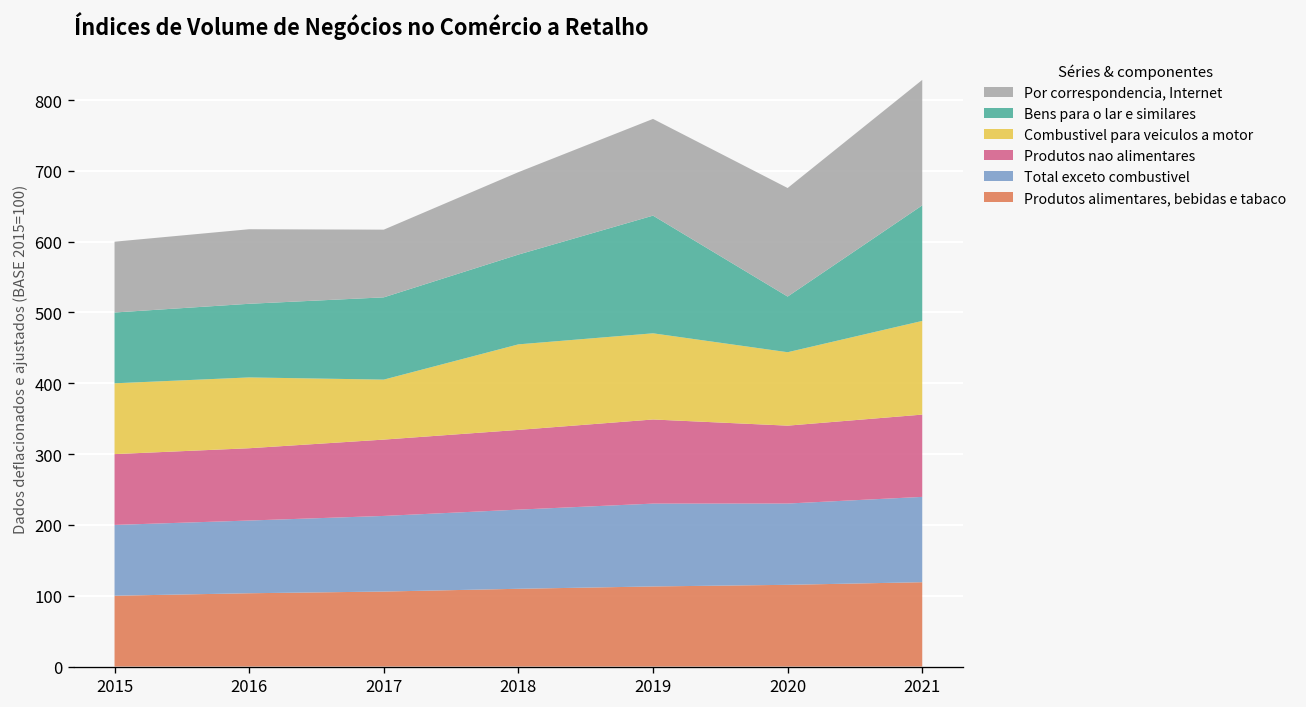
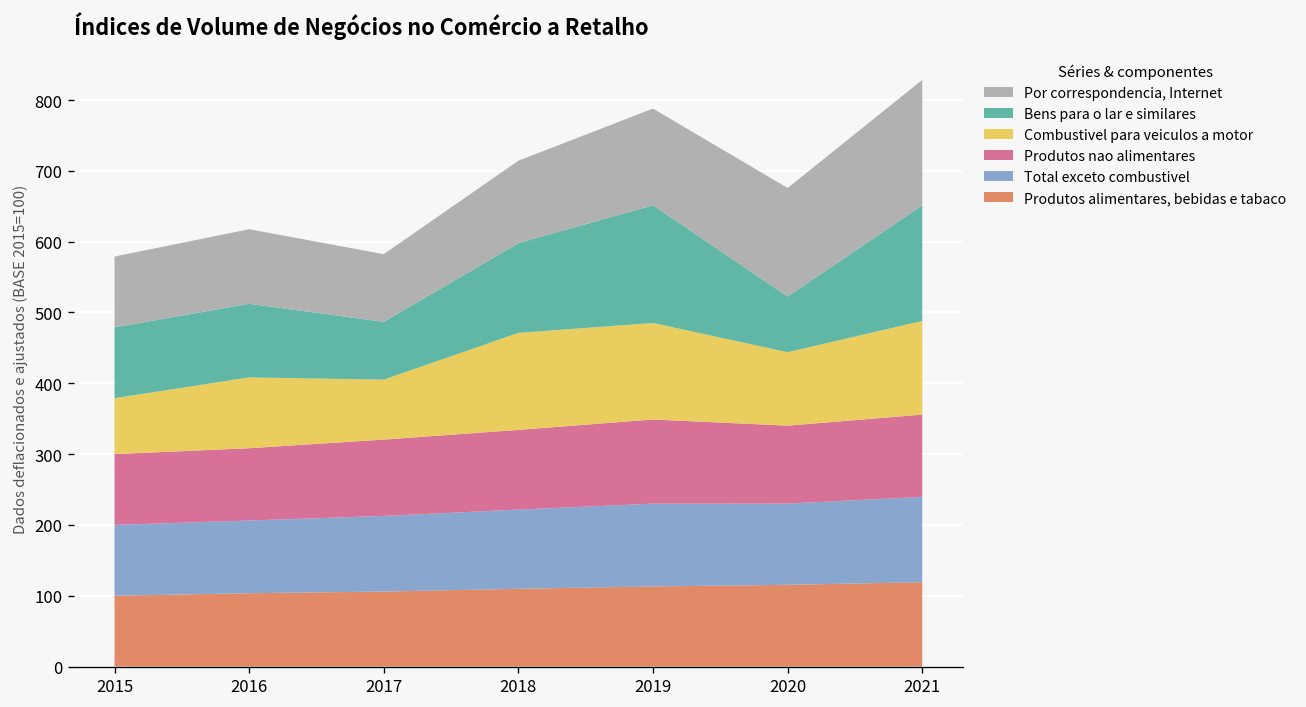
Combustivel para veiculos a motor, 2015: 100 -> 80
Bens para o lar e similares, 2017: 120 -> 80
Combustivel para veiculos a motor, 2018: 120 -> 140
Combustivel para veiculos a motor, 2019: 120 -> 140
